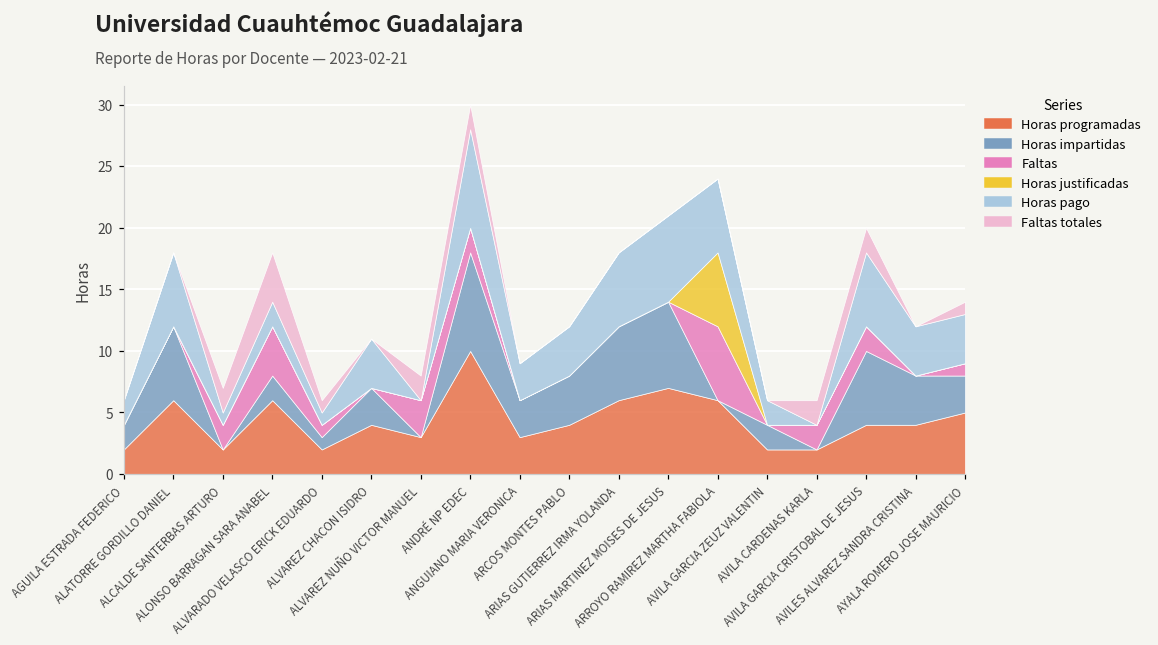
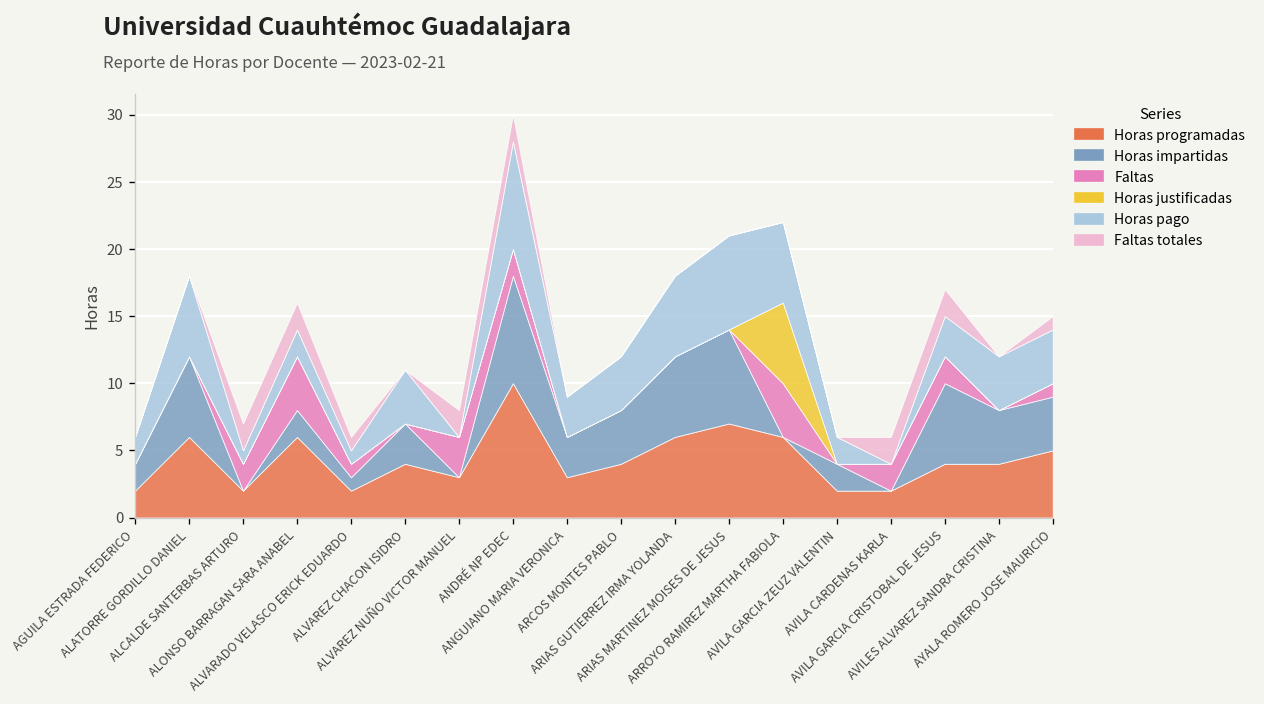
Faltas totales, ALONSO BARRAGAN SARA ANABEL: 4 -> 2
Faltas, ARROYO RAMIREZ MARTHA FABIOLA: 6 -> 4
Horas pago, AVILA GARCIA CRISTOBAL DE JESUS: 6 -> 3
Horas impartidas, AYALA ROMERO JOSE MAURICIO: 3 -> 4
